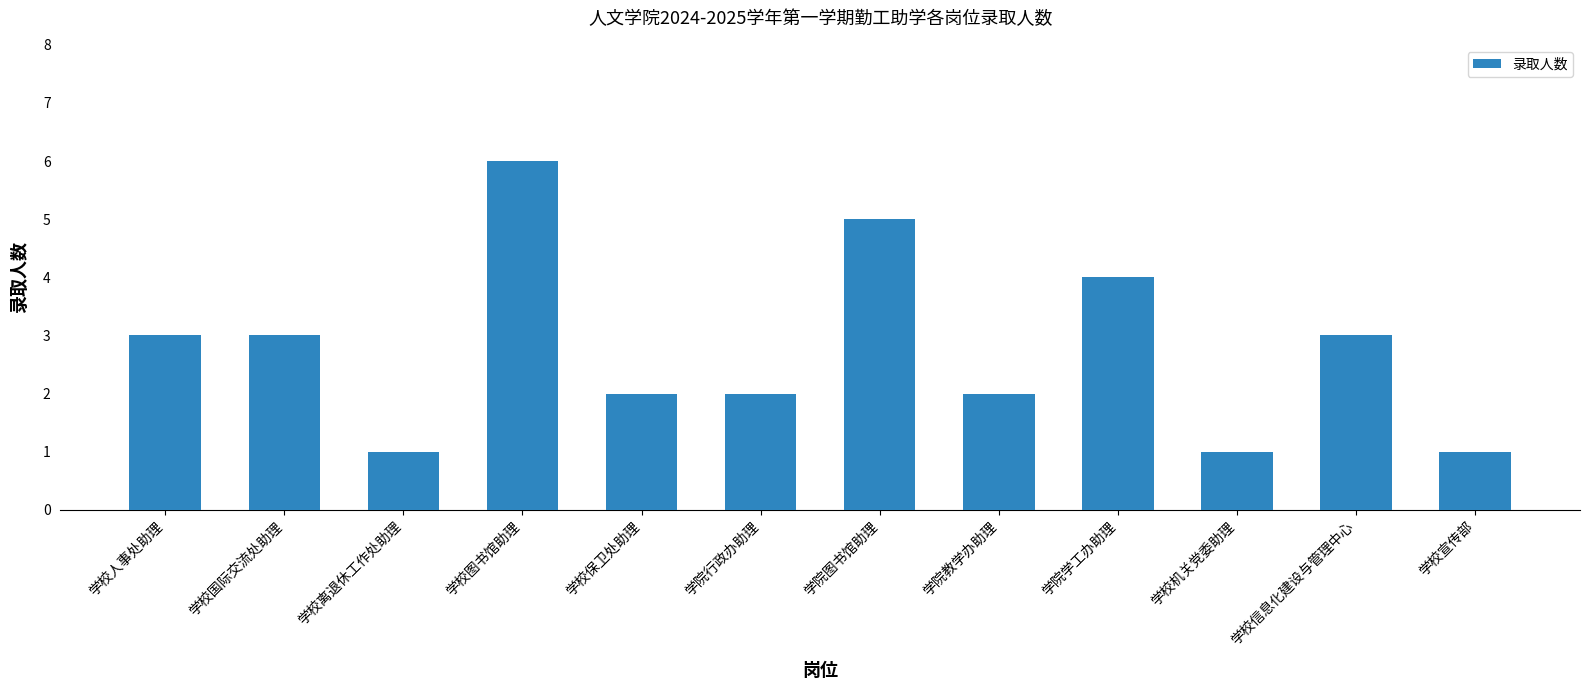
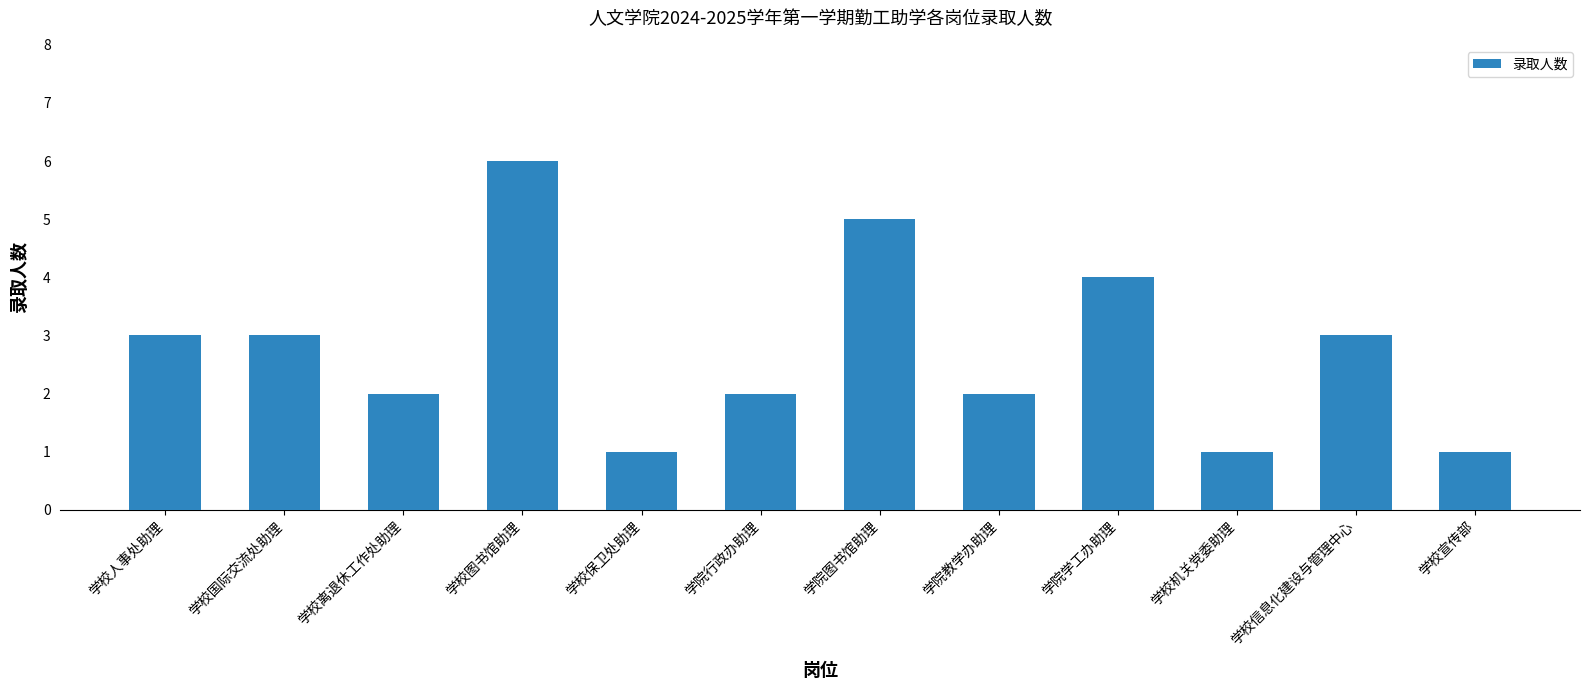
学校离退休工作处助理: 1 -> 2
学校保卫处助理: 2 -> 1
